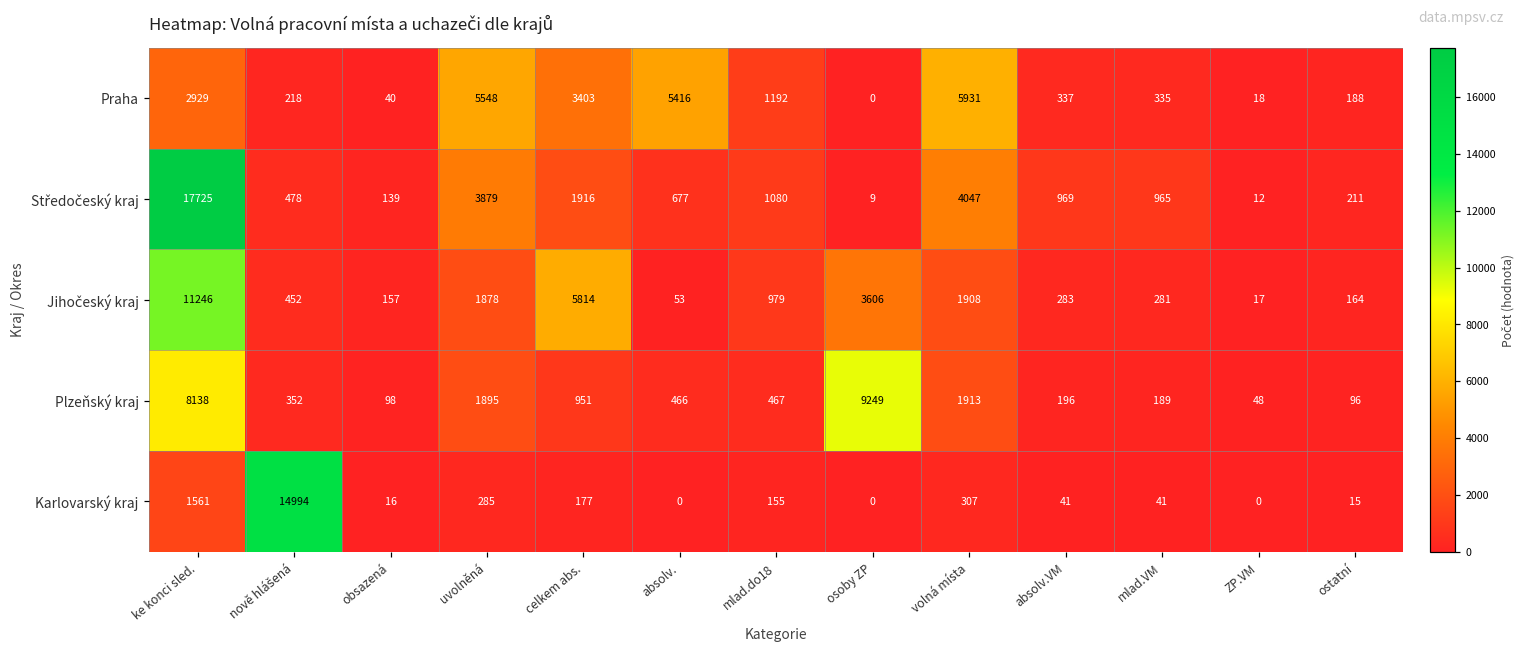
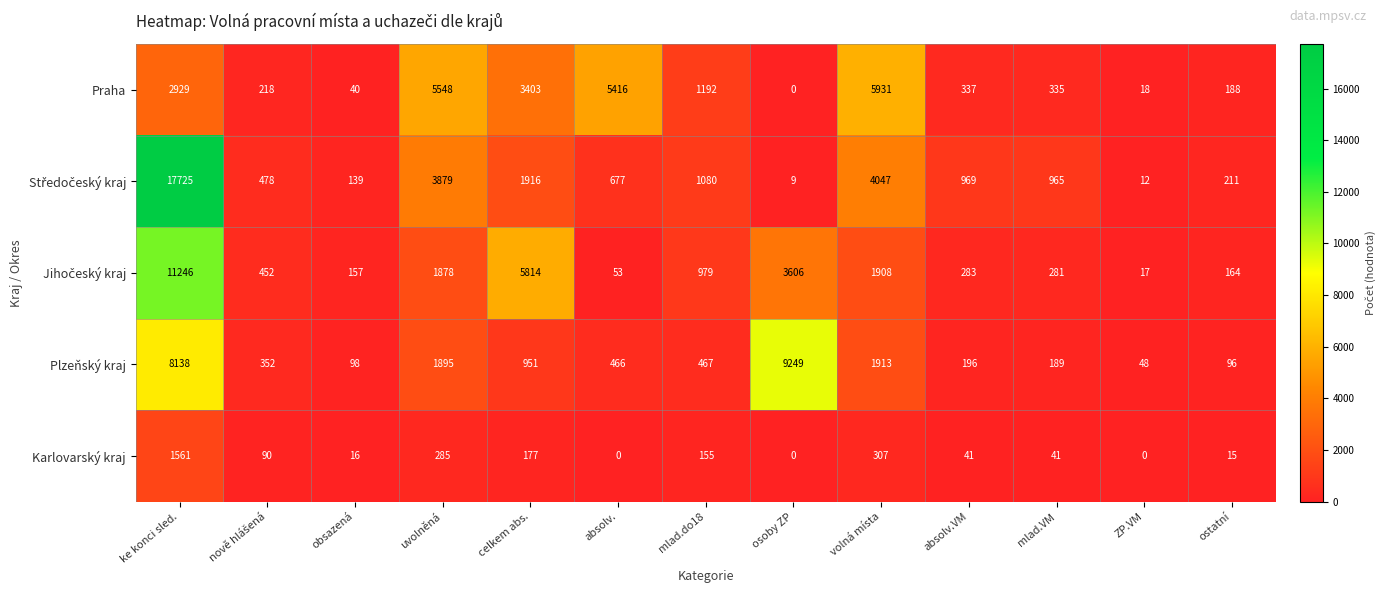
Karlovarský kraj, nově hlášená: 14994 -> 90
